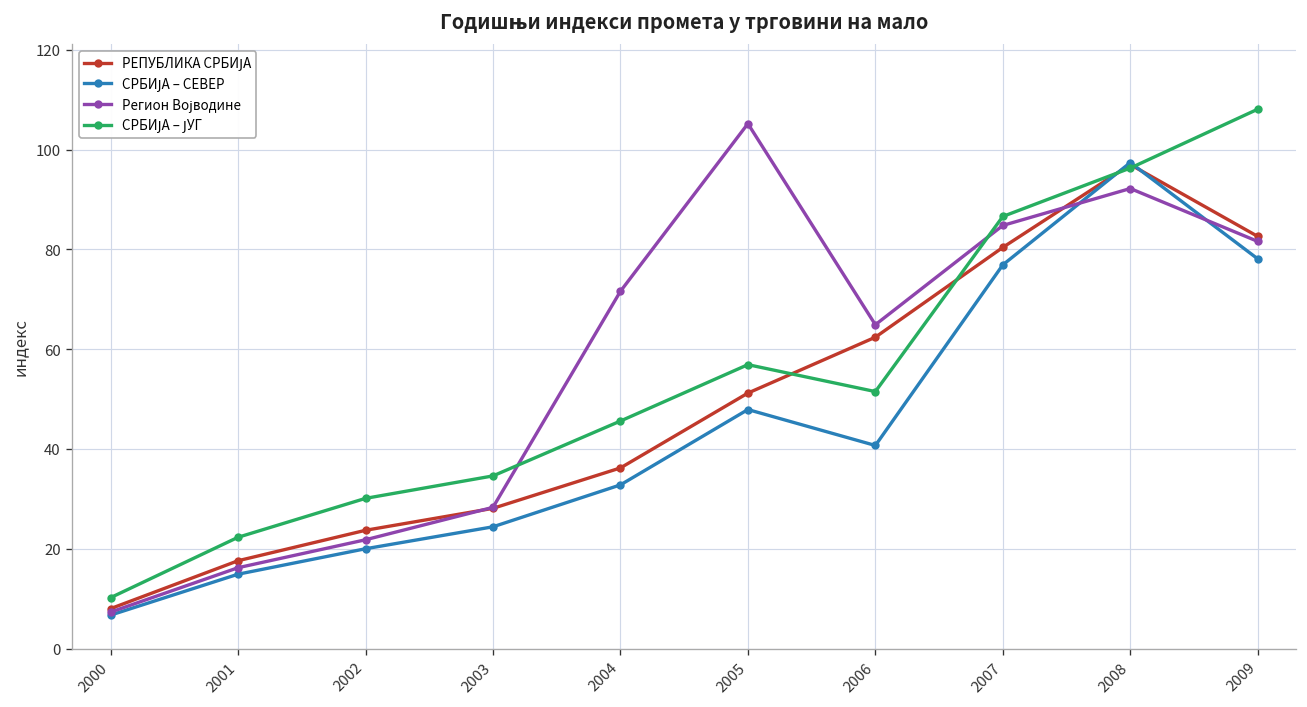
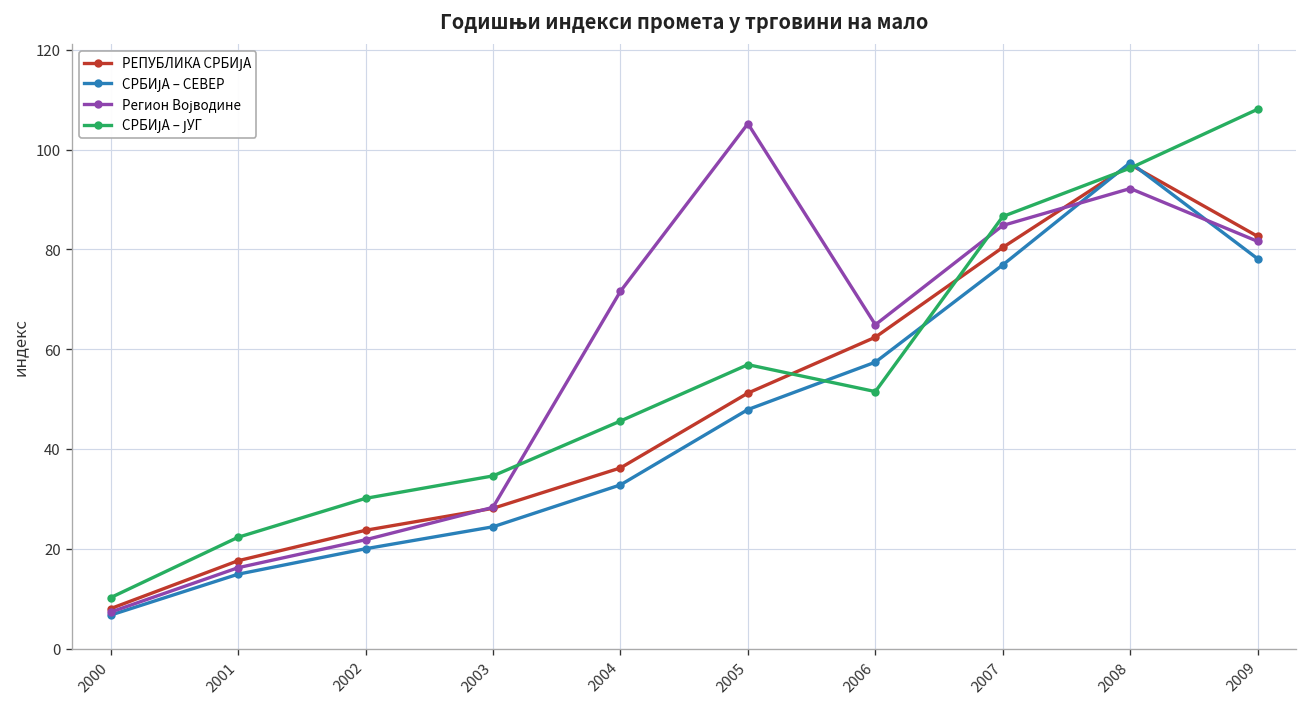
СРБИЈА – СЕВЕР, 2006: 41 -> 57
